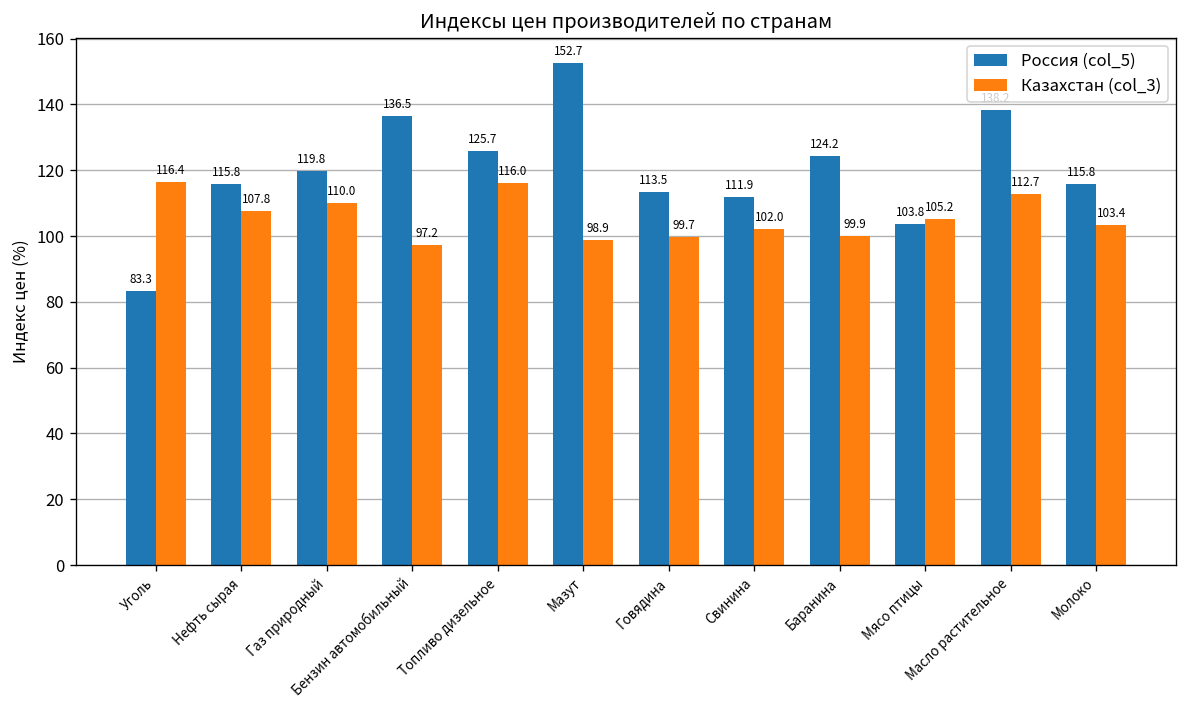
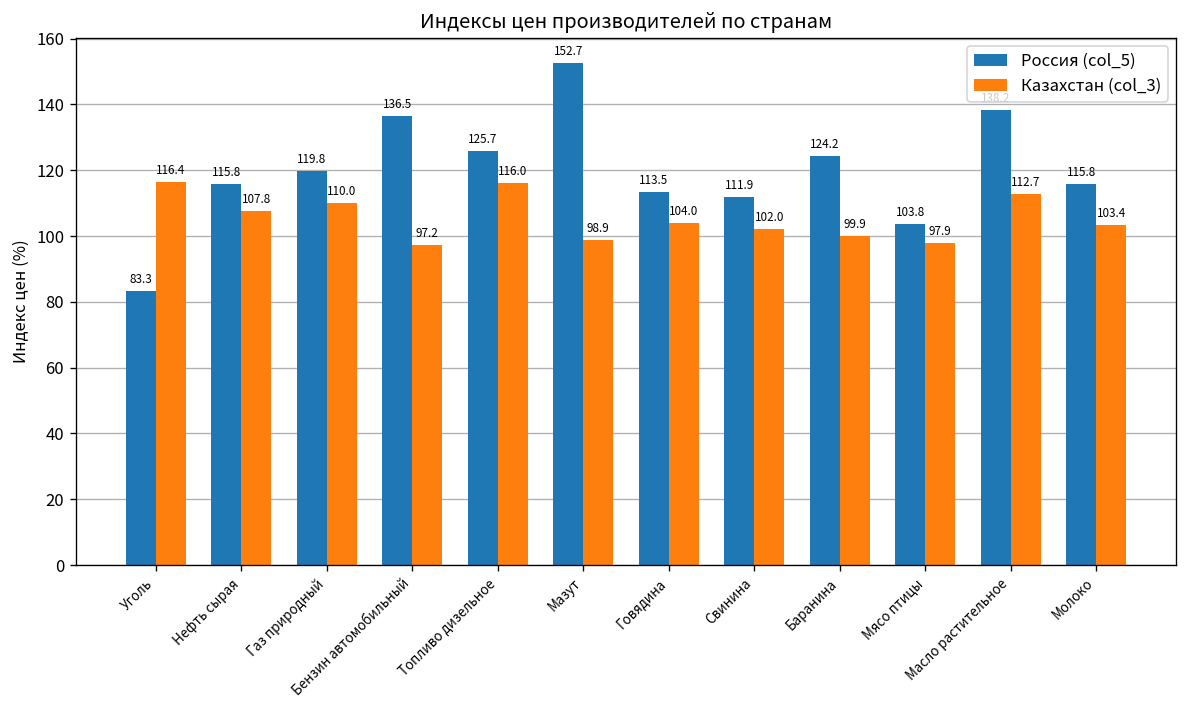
Казахстан (col_3), Говядина: 99.7 -> 104.0
Казахстан (col_3), Мясо птицы: 105.2 -> 97.9
